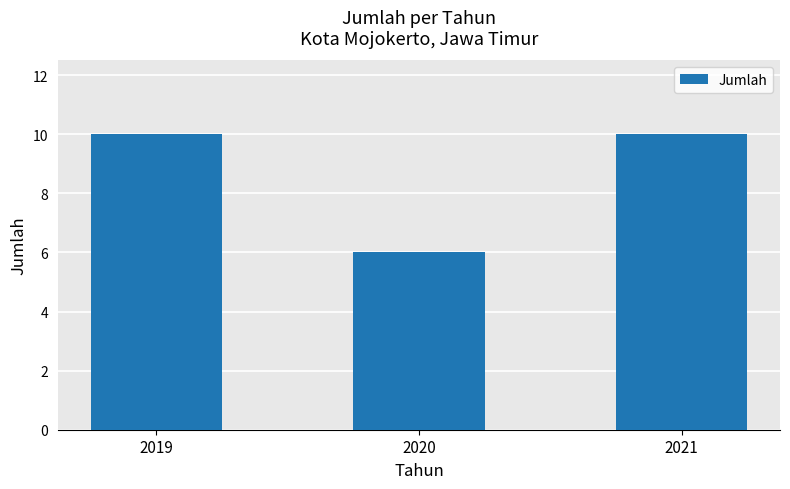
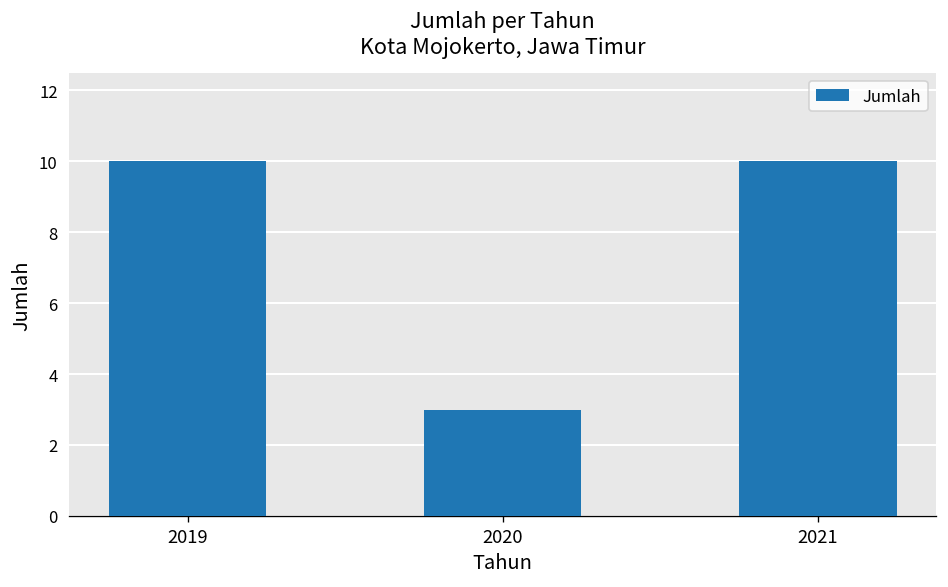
2020: 6 -> 3
